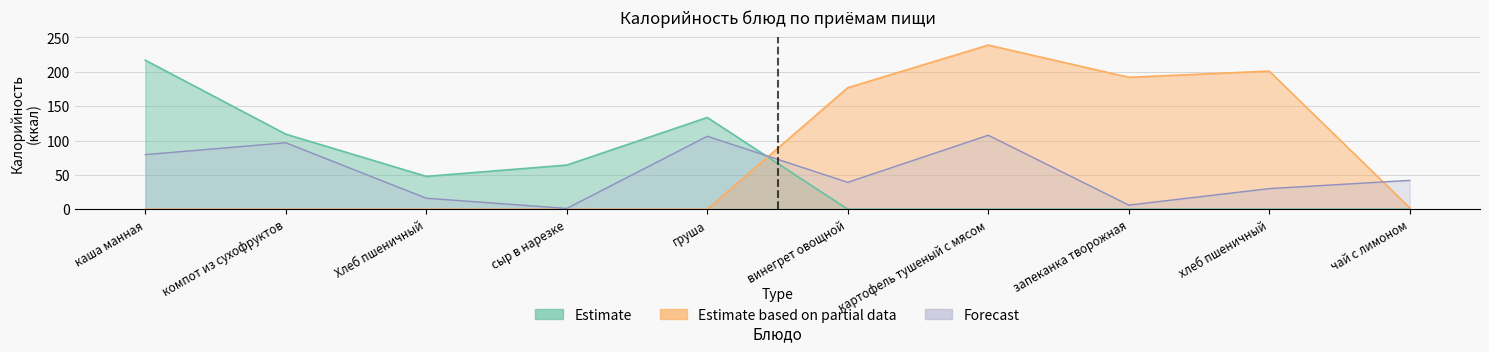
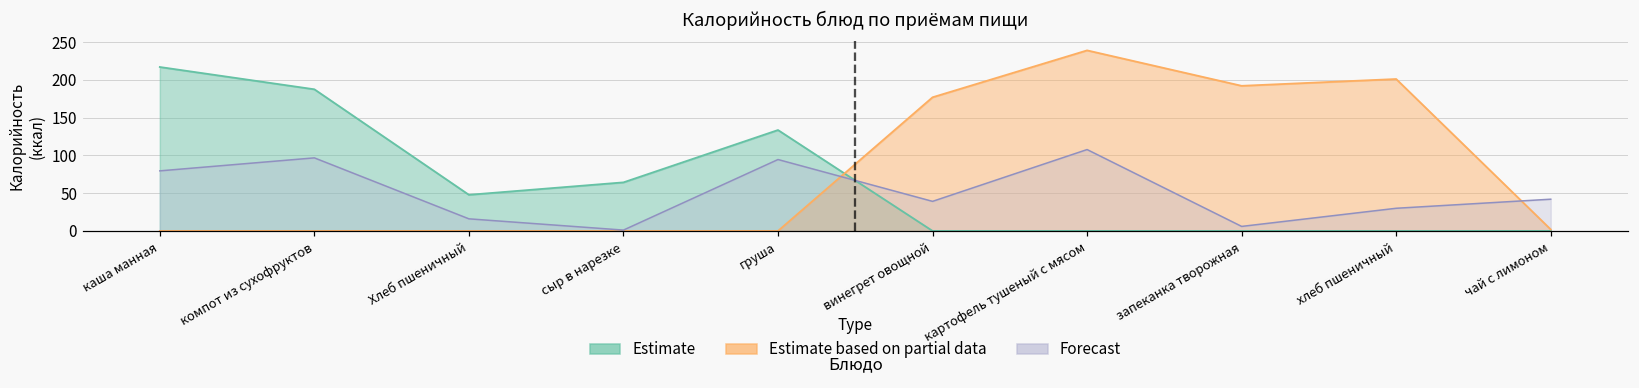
Estimate, компот из сухофруктов: 110 -> 190
Forecast, груша: 110 -> 90
